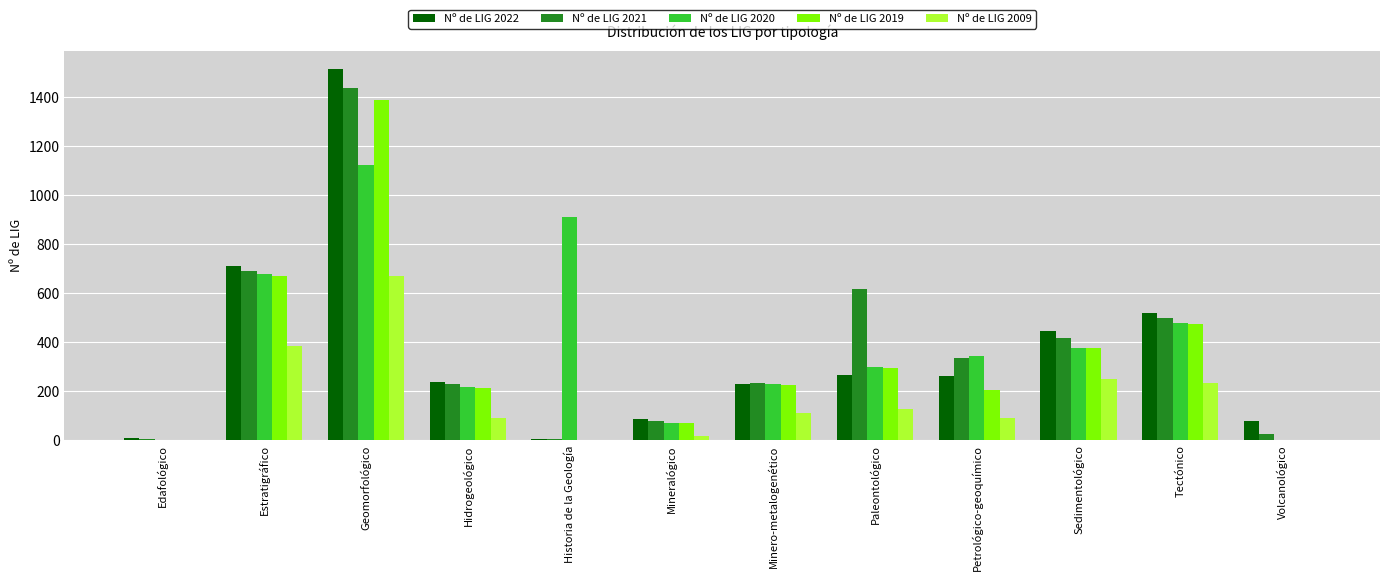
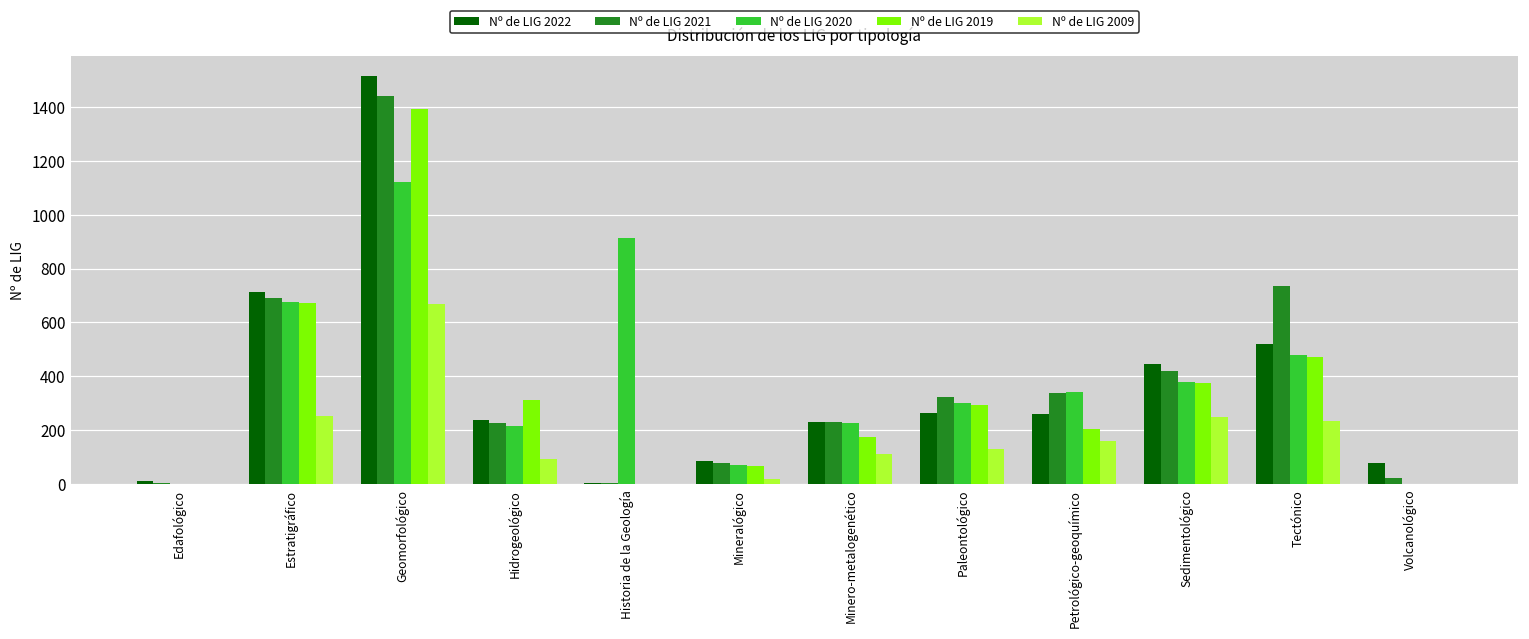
Nº de LIG 2009, Estratigráfico: 380 -> 250
Nº de LIG 2019, Hidrogeológico: 210 -> 310
Nº de LIG 2019, Minero-metalogenético: 230 -> 170
Nº de LIG 2021, Paleontológico: 620 -> 330
Nº de LIG 2009, Petrológico-geoquímico: 90 -> 160
Nº de LIG 2021, Tectónico: 500 -> 730
